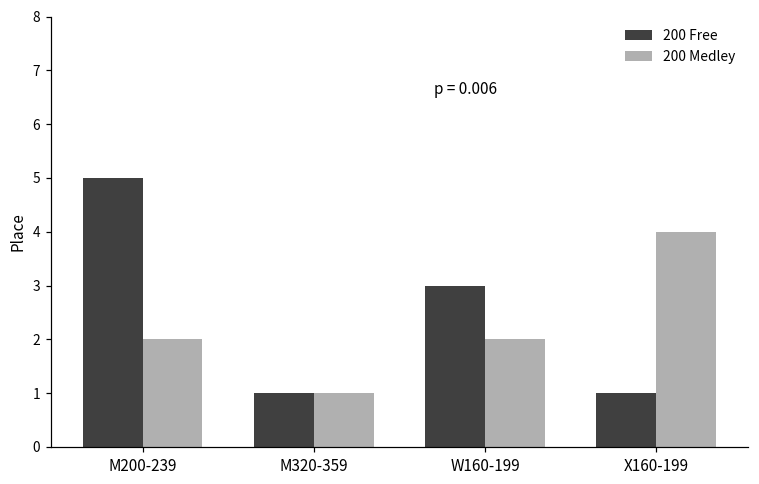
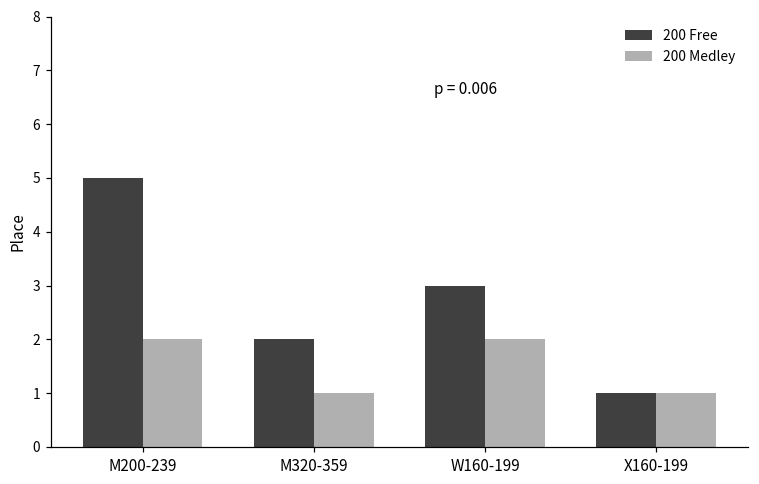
200 Free, M320-359: 1 -> 2
200 Medley, X160-199: 4 -> 1
